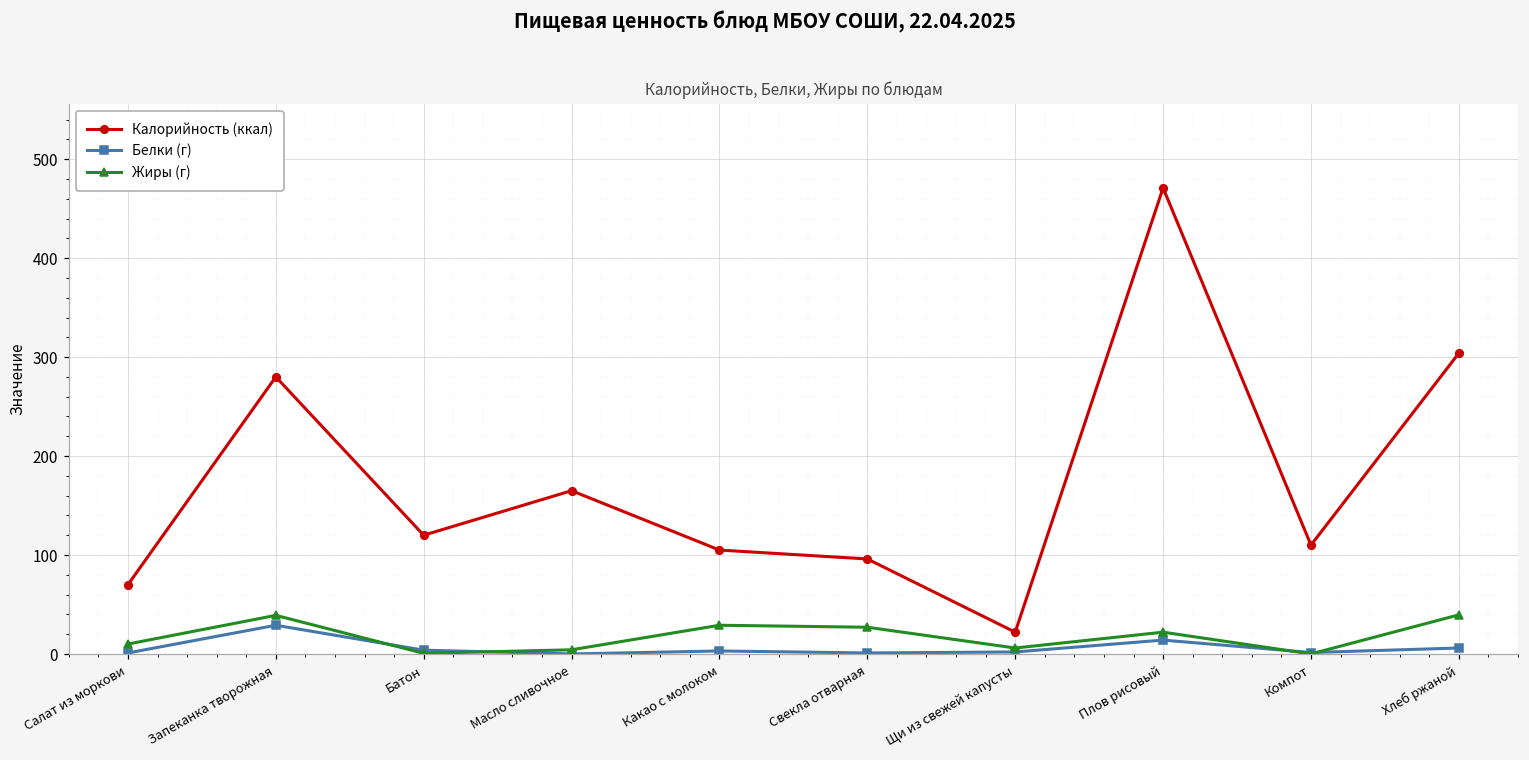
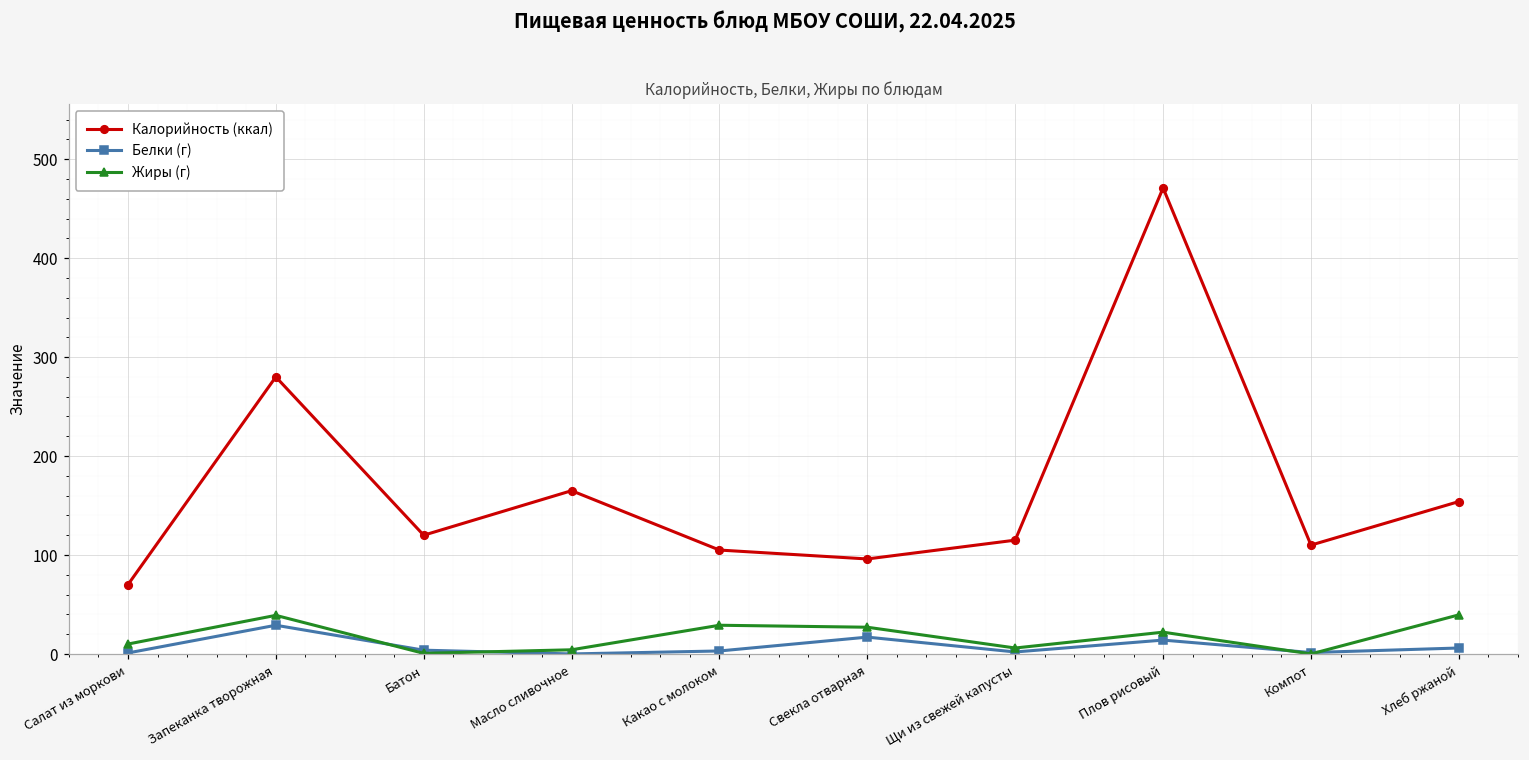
Белки (г), Свекла отварная: 0 -> 20
Калорийность (ккал), Щи из свежей капусты: 20 -> 120
Калорийность (ккал), Хлеб ржаной: 300 -> 150
